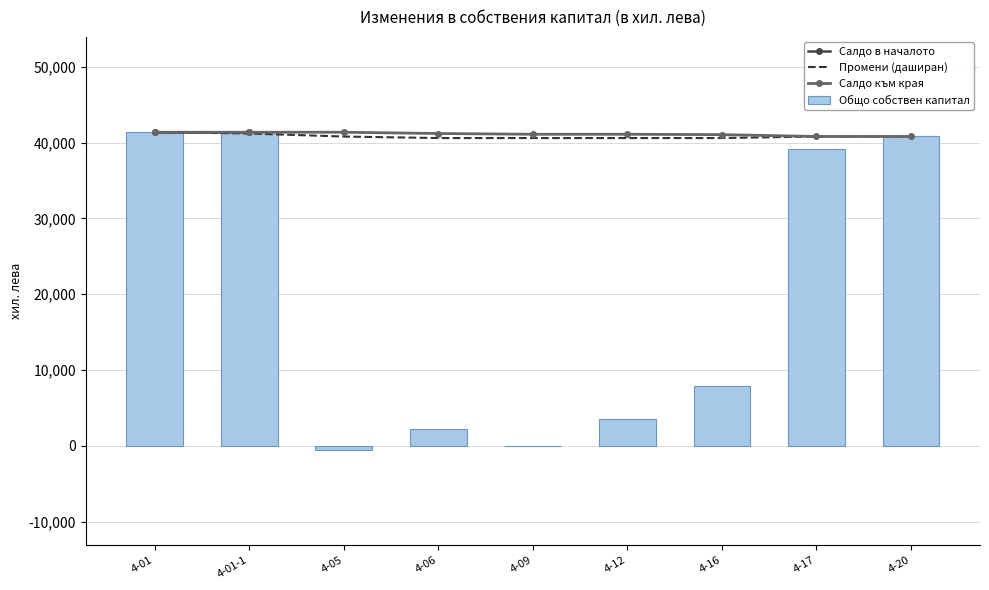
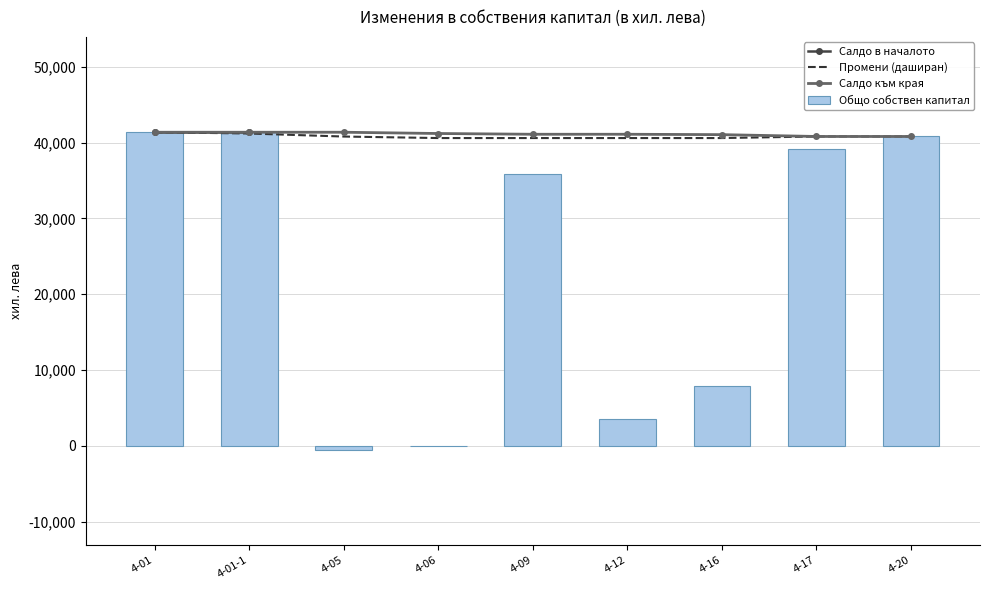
Общо собствен капитал, 4-06: 2,000 -> 0
Общо собствен капитал, 4-09: 0 -> 36,000
